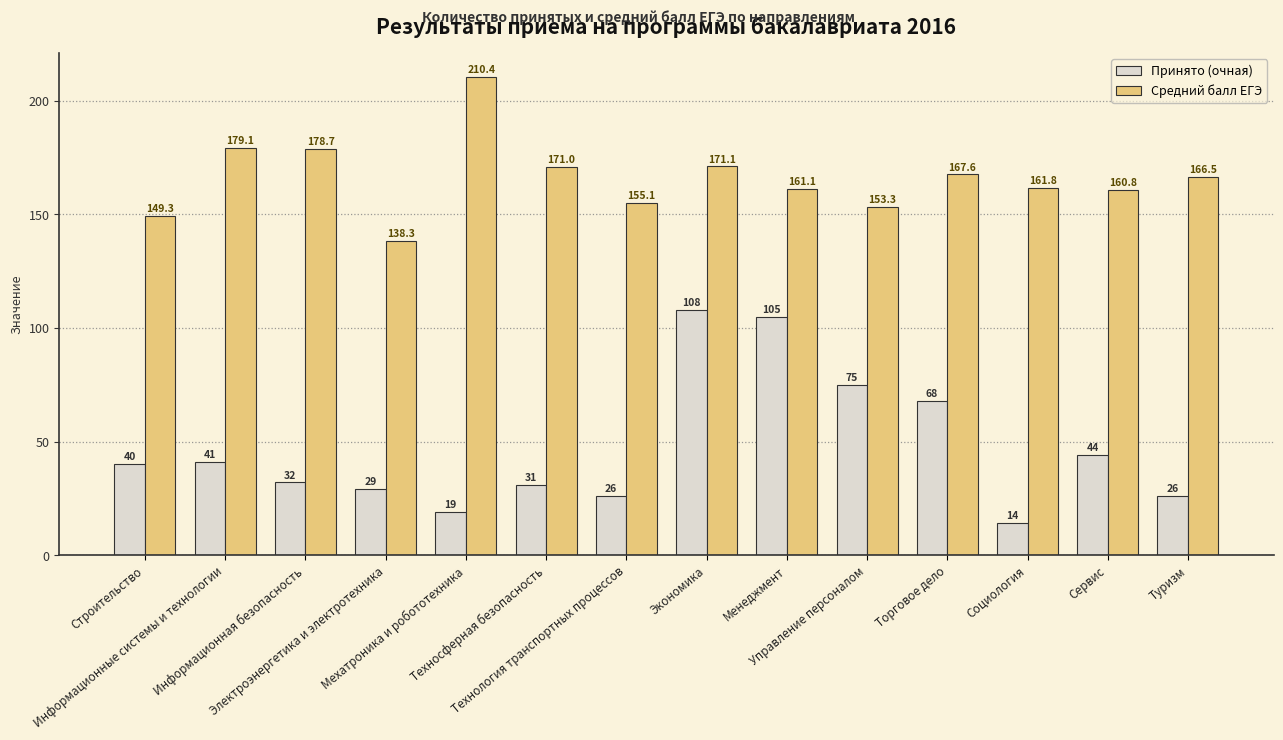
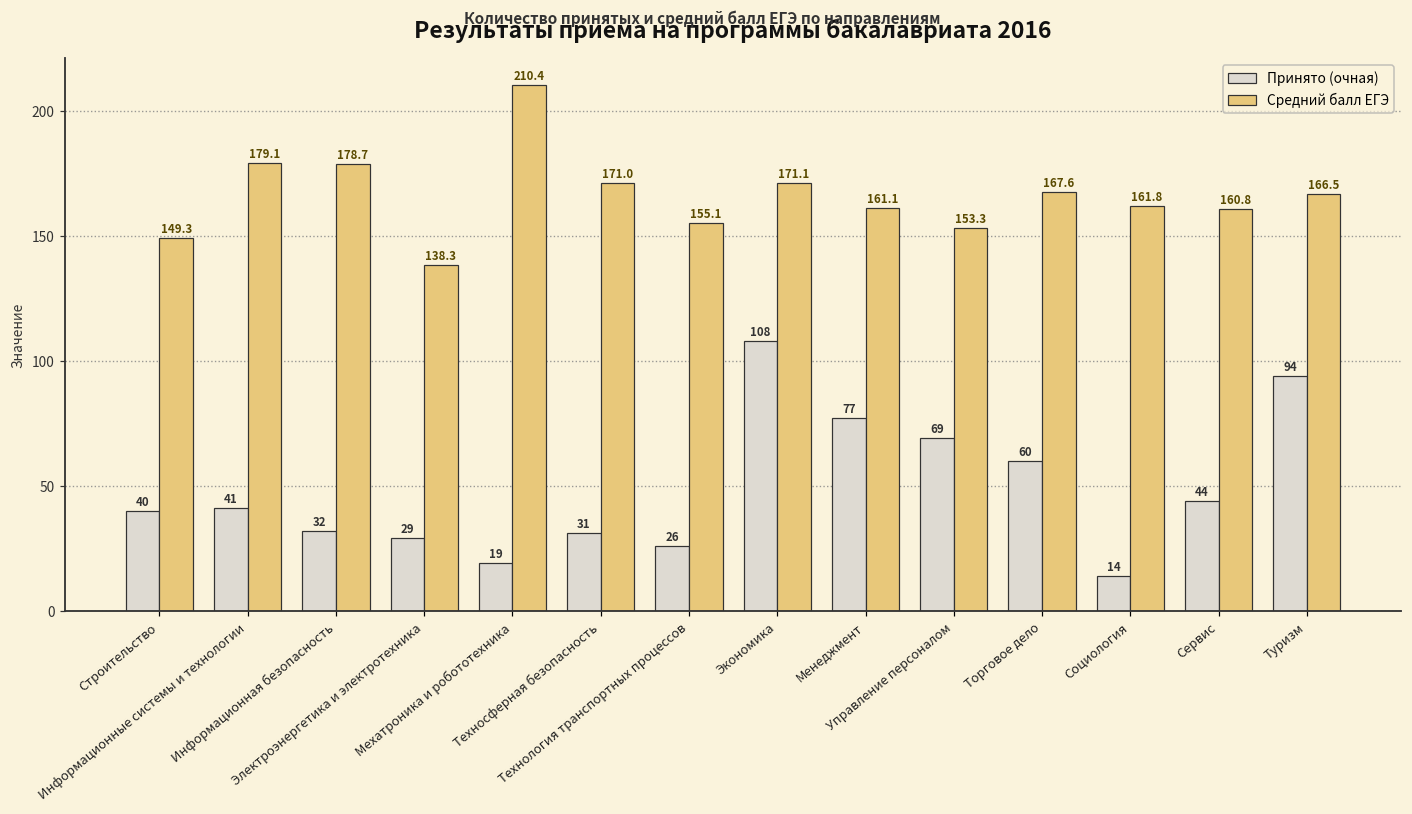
Принято (очная), Менеджмент: 105 -> 77
Принято (очная), Управление персоналом: 75 -> 69
Принято (очная), Торговое дело: 68 -> 60
Принято (очная), Туризм: 26 -> 94
